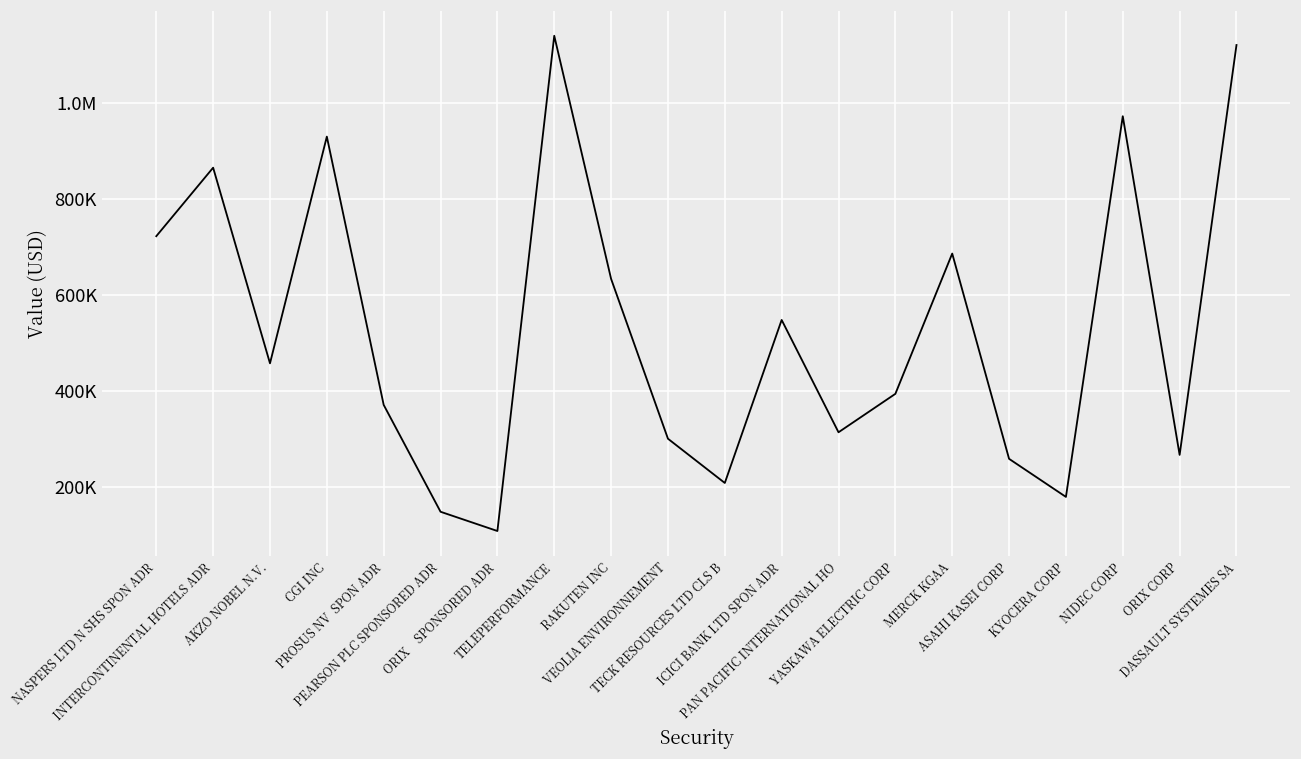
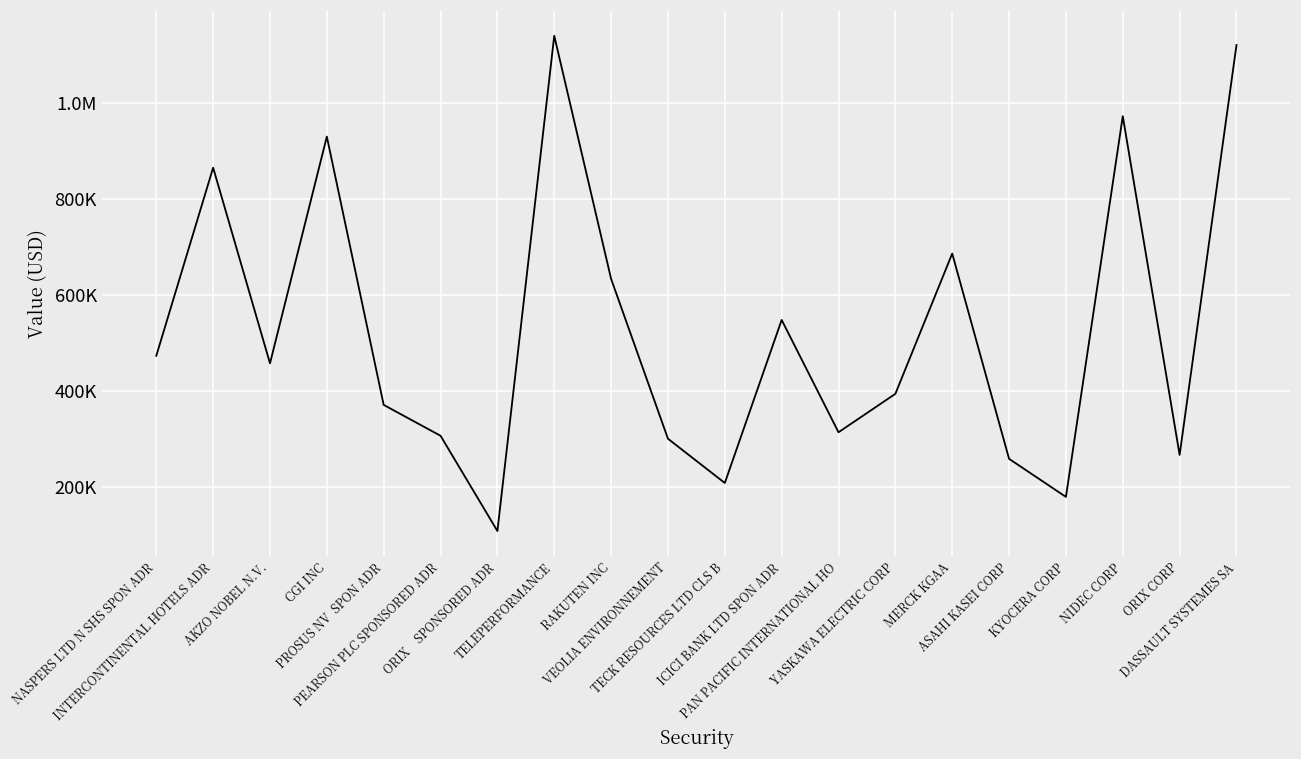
NASPERS LTD N SHS SPON ADR: 720000 -> 470000
PEARSON PLC SPONSORED ADR: 150000 -> 310000
